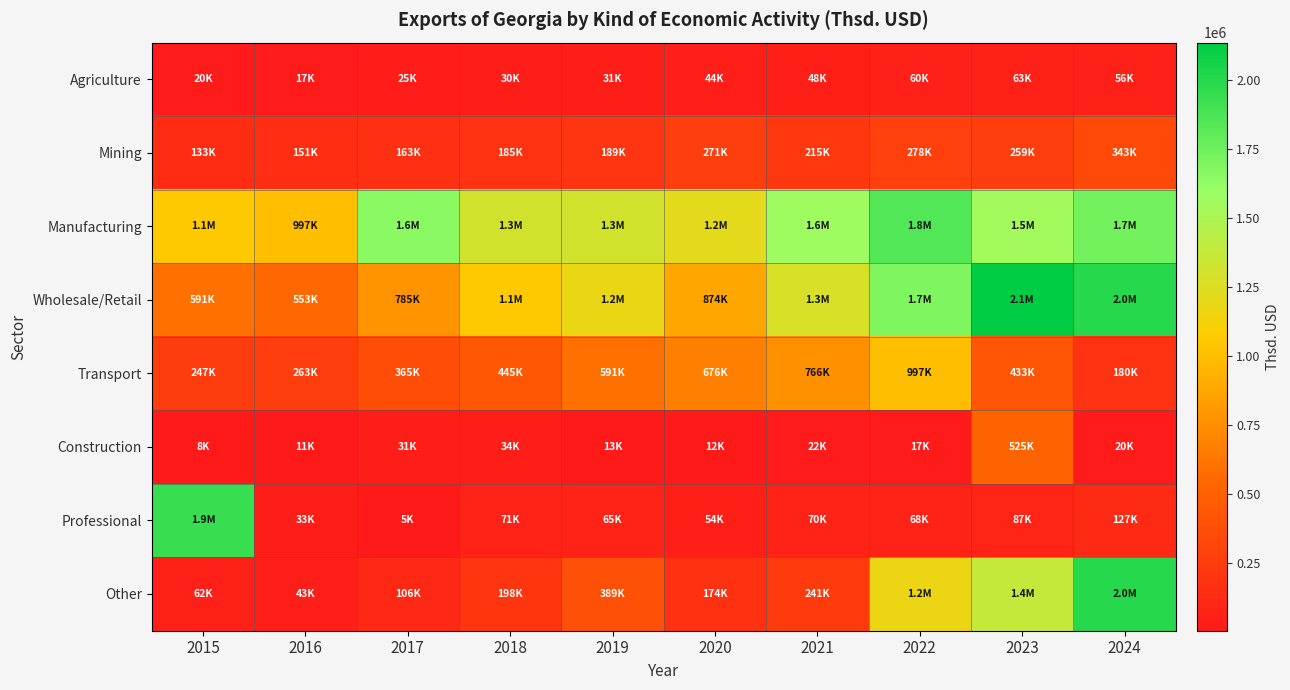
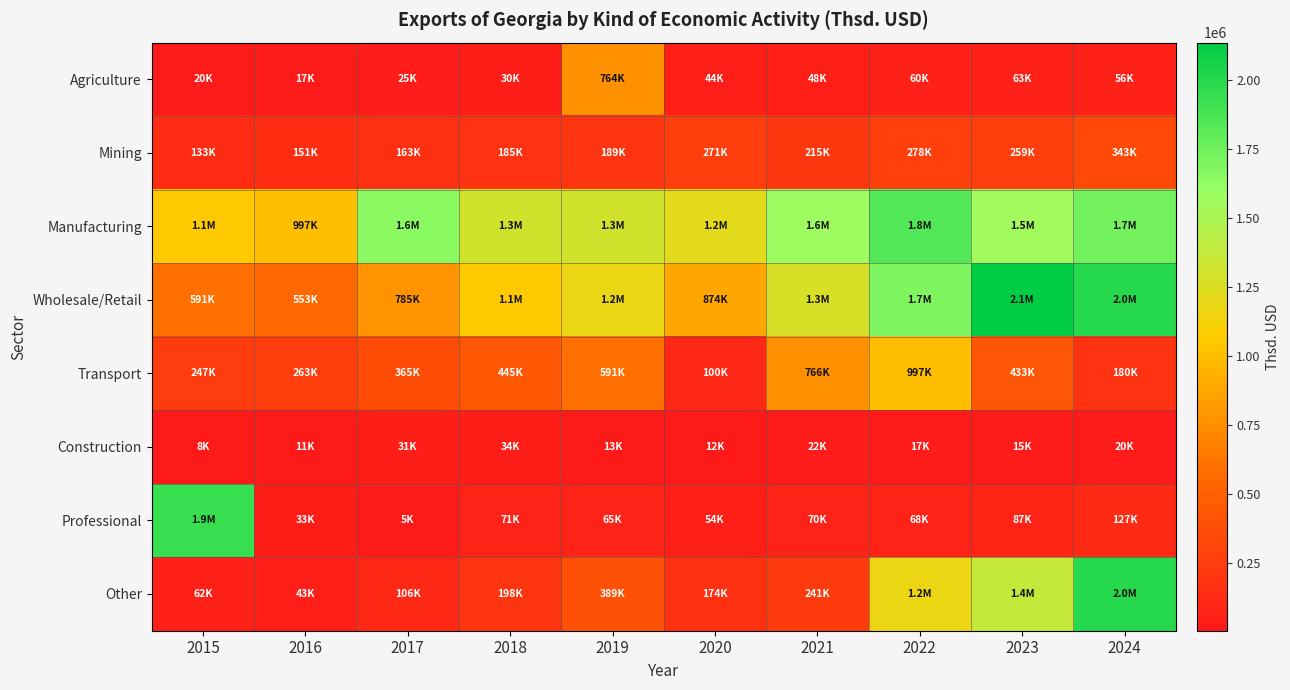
Agriculture, 2019: 31K -> 764K
Transport, 2020: 676K -> 100K
Construction, 2023: 525K -> 15K
